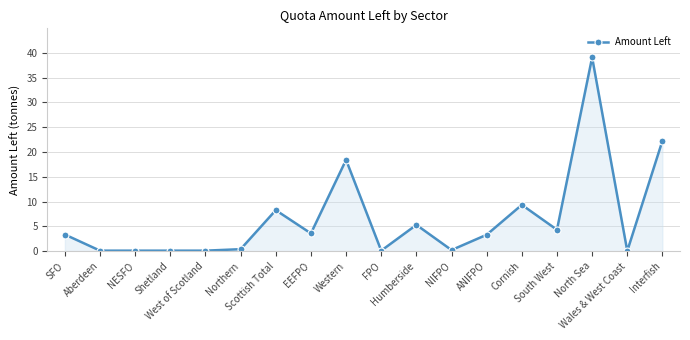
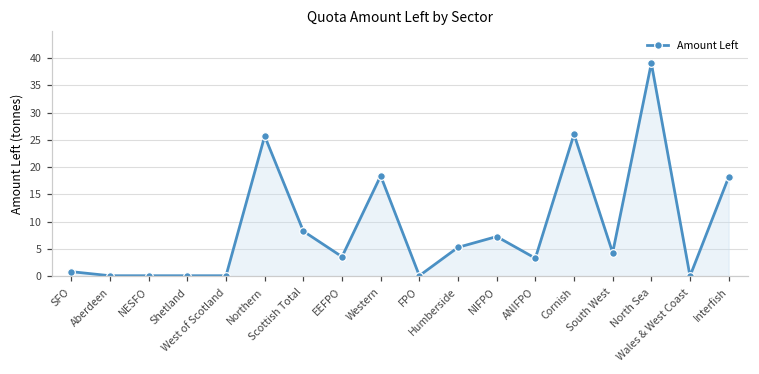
SFO: 3 -> 1
Northern: 0 -> 26
NIFPO: 0 -> 7
Cornish: 9 -> 26
Interfish: 22 -> 18
